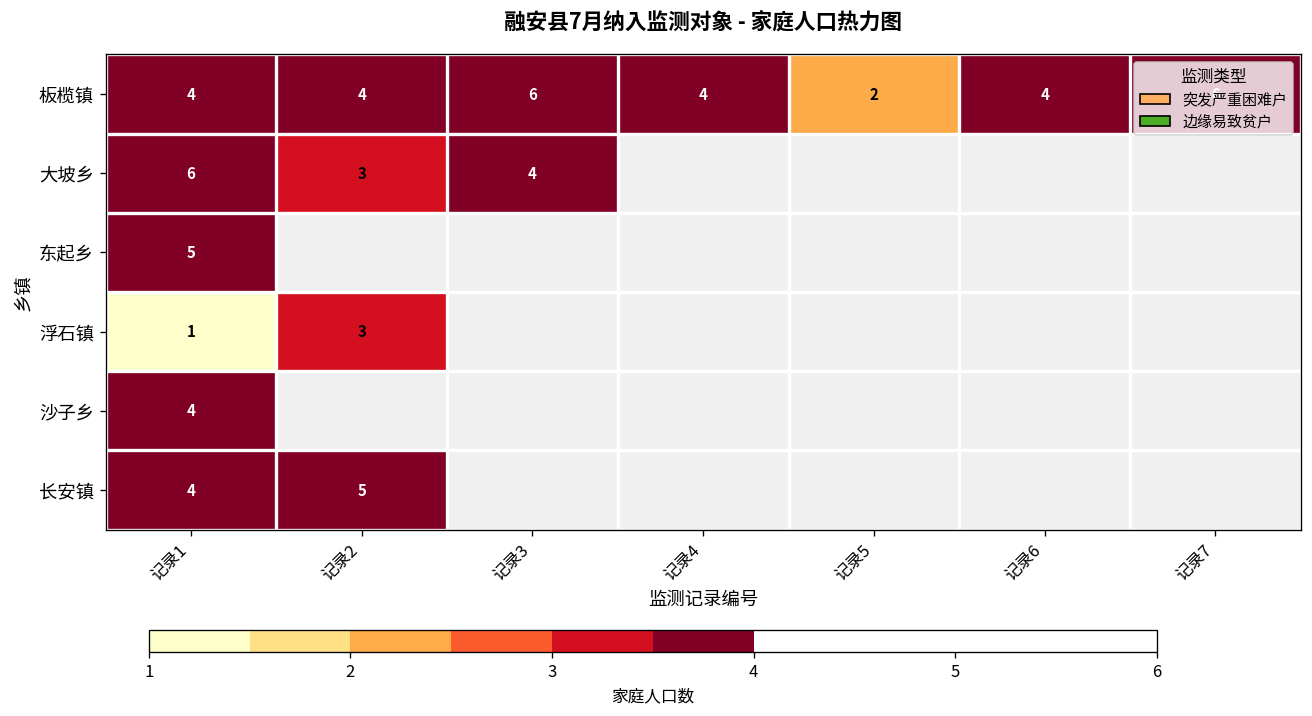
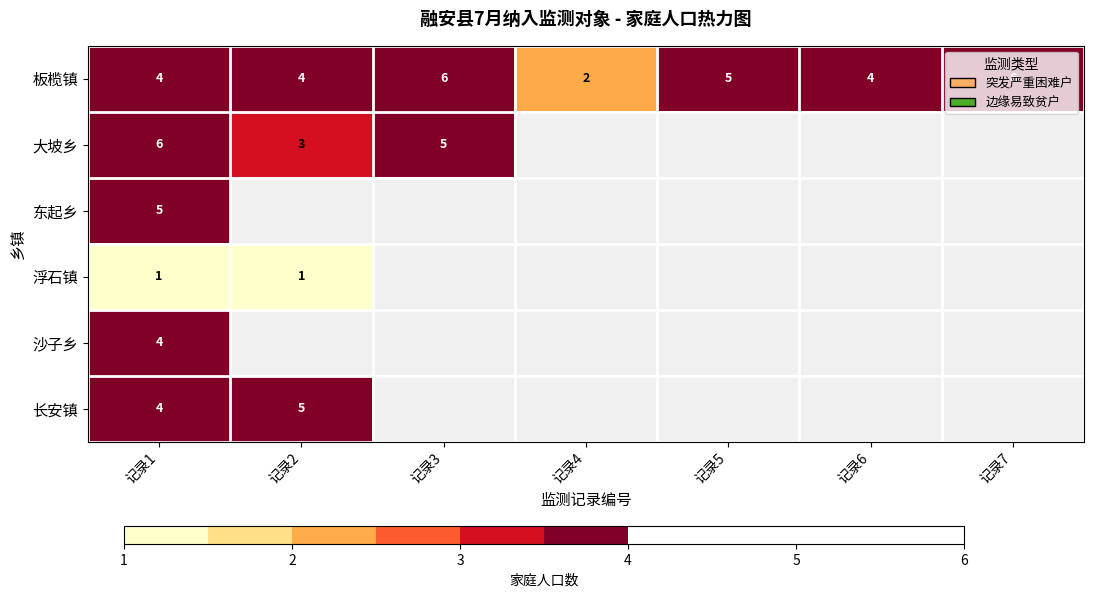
融安县7月纳入监测对象 - 家庭人口热力图, 板榄镇, 记录4: 4 -> 2
融安县7月纳入监测对象 - 家庭人口热力图, 板榄镇, 记录5: 2 -> 5
融安县7月纳入监测对象 - 家庭人口热力图, 大坡乡, 记录3: 4 -> 5
融安县7月纳入监测对象 - 家庭人口热力图, 浮石镇, 记录2: 3 -> 1
